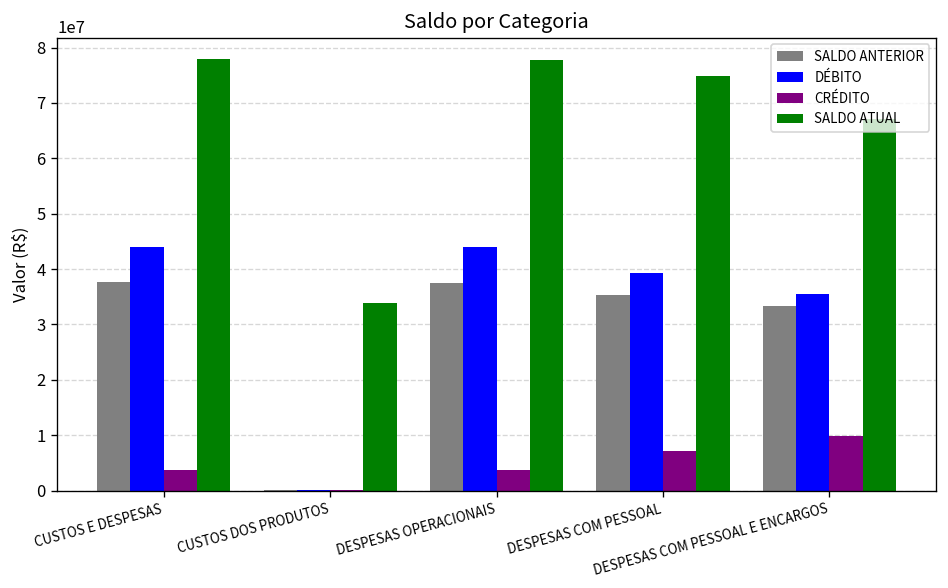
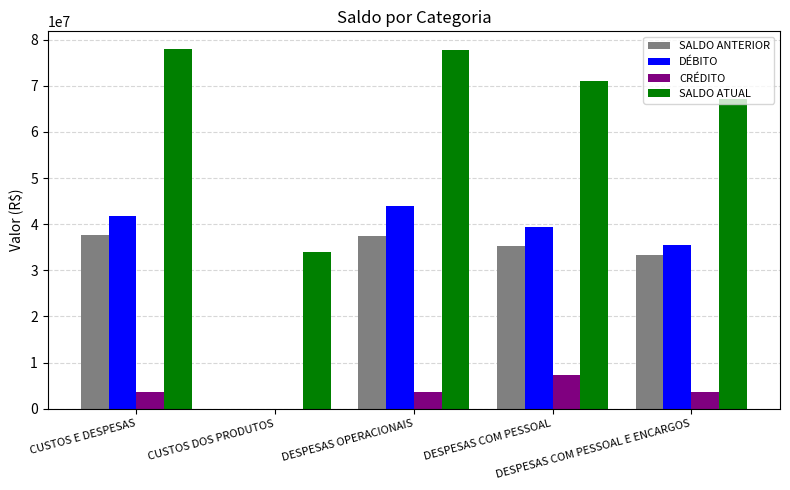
DÉBITO, CUSTOS E DESPESAS: 44000000 -> 42000000
SALDO ATUAL, DESPESAS COM PESSOAL: 75000000 -> 71000000
CRÉDITO, DESPESAS COM PESSOAL E ENCARGOS: 10000000 -> 4000000
